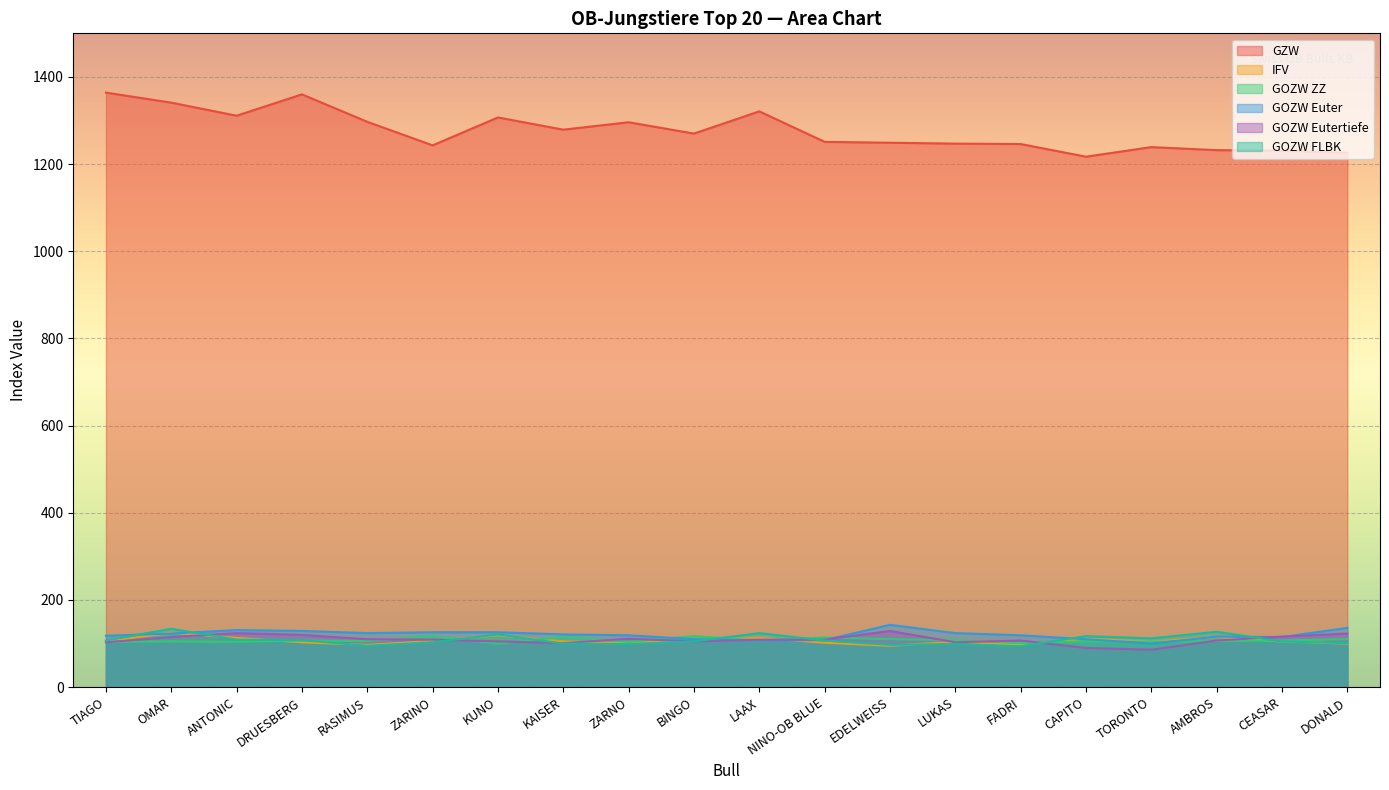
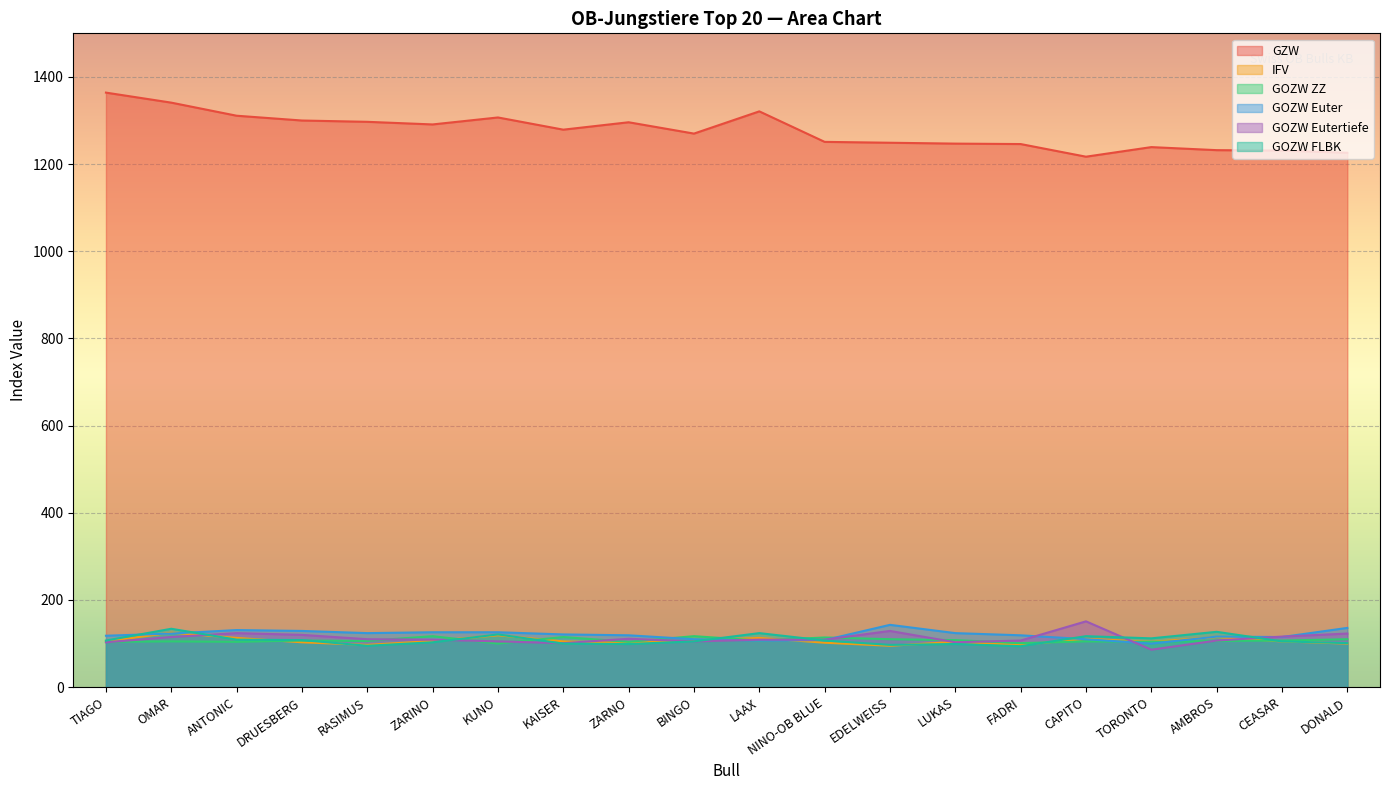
GZW, DRUESBERG: 1360 -> 1300
GZW, ZARINO: 1240 -> 1290
GOZW Eutertiefe, CAPITO: 90 -> 150
